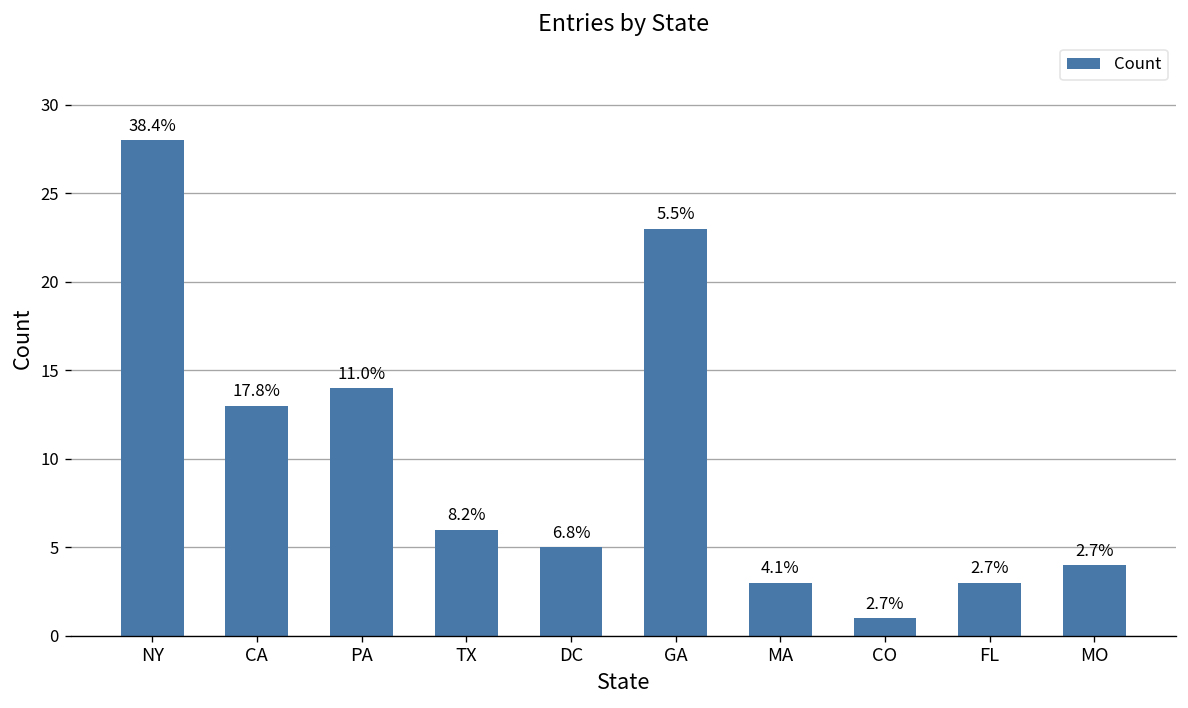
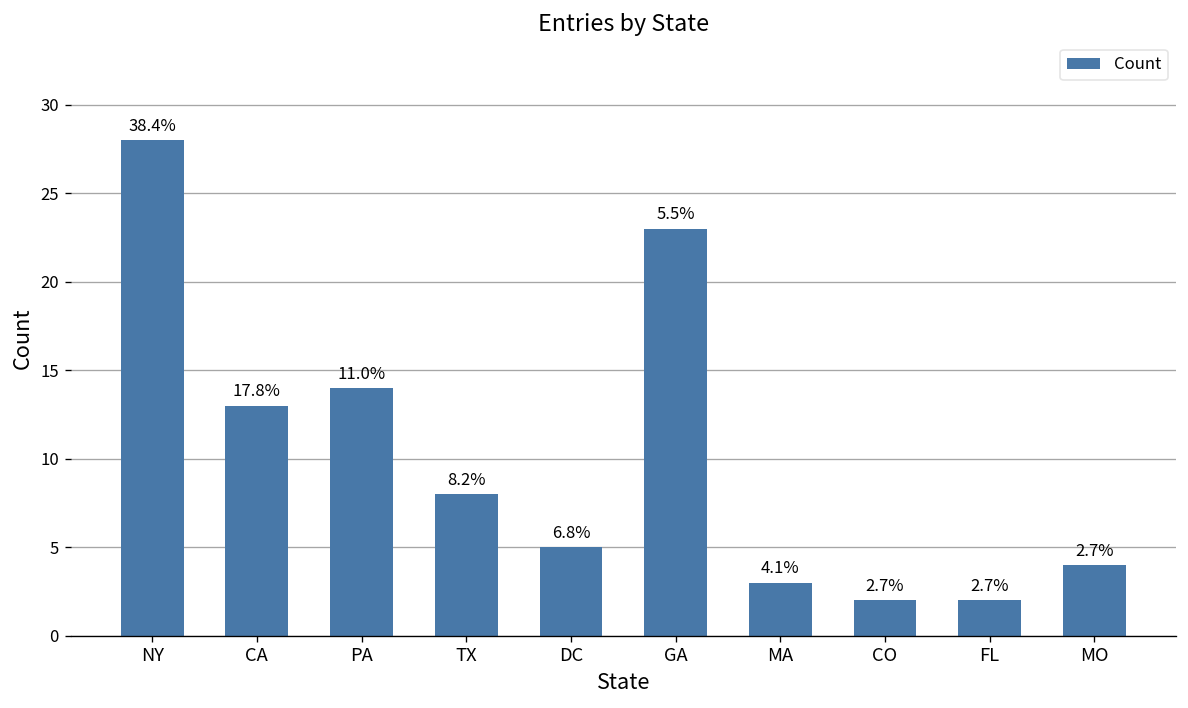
TX: 6 -> 8
CO: 1 -> 2
FL: 3 -> 2
